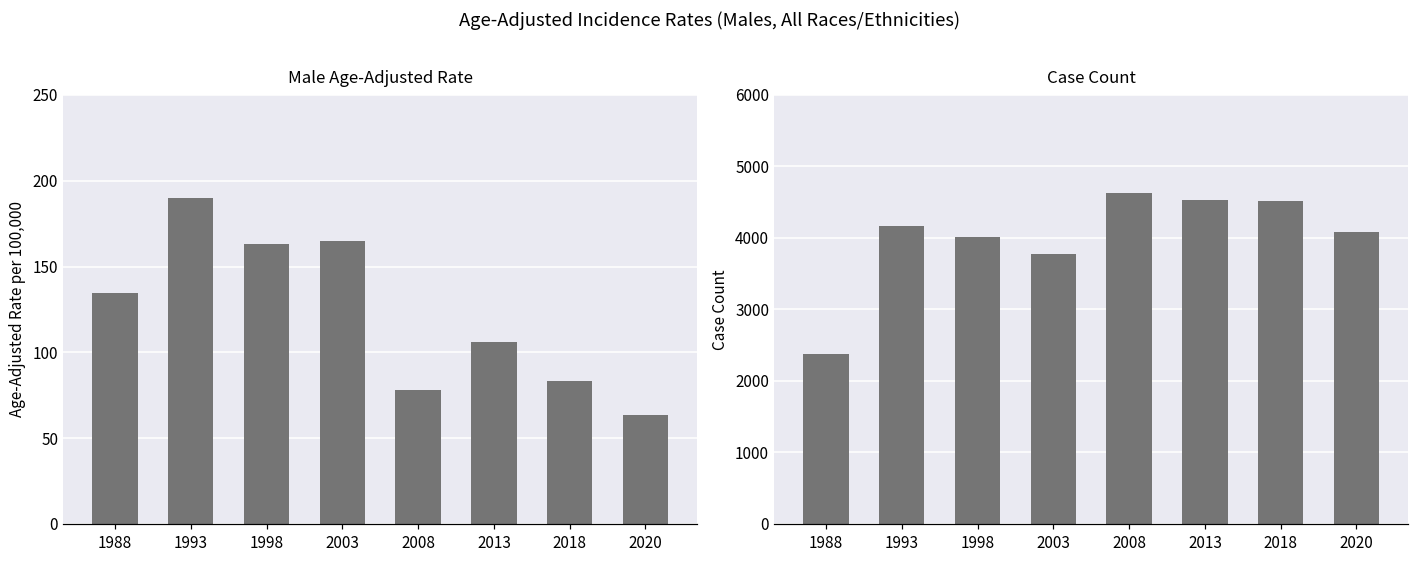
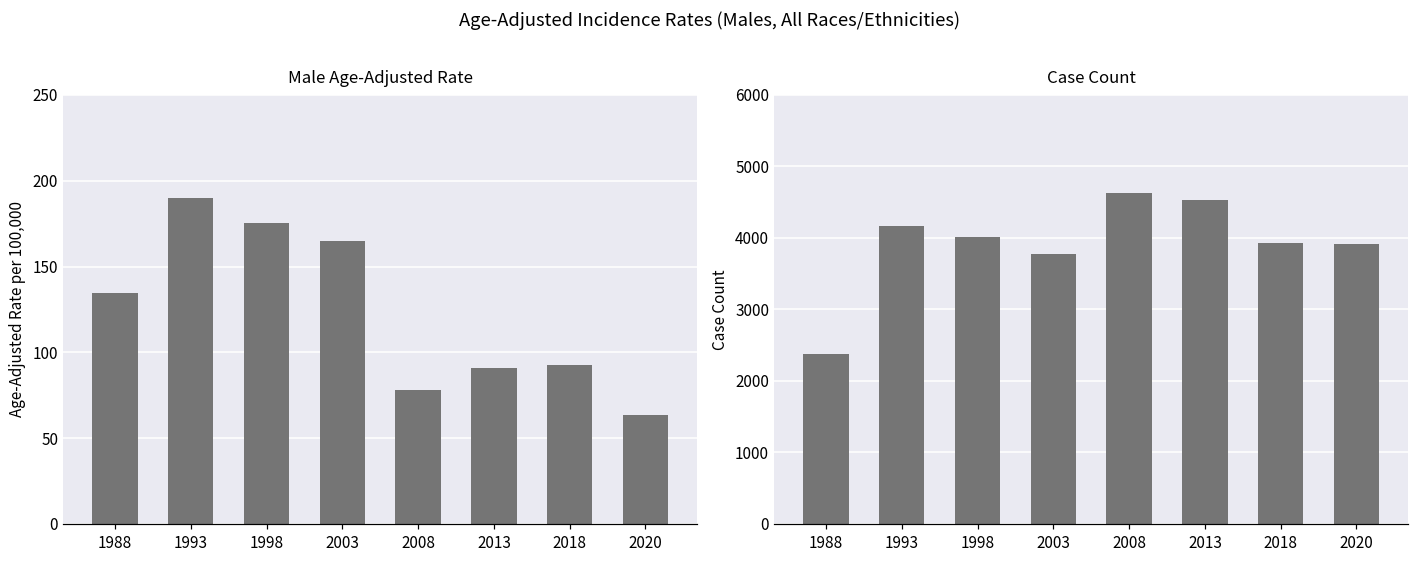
Male Age-Adjusted Rate, 1998: 163 -> 175
Male Age-Adjusted Rate, 2013: 106 -> 91
Male Age-Adjusted Rate, 2018: 83 -> 93
Case Count, 2018: 4500 -> 3900
Case Count, 2020: 4100 -> 3900
